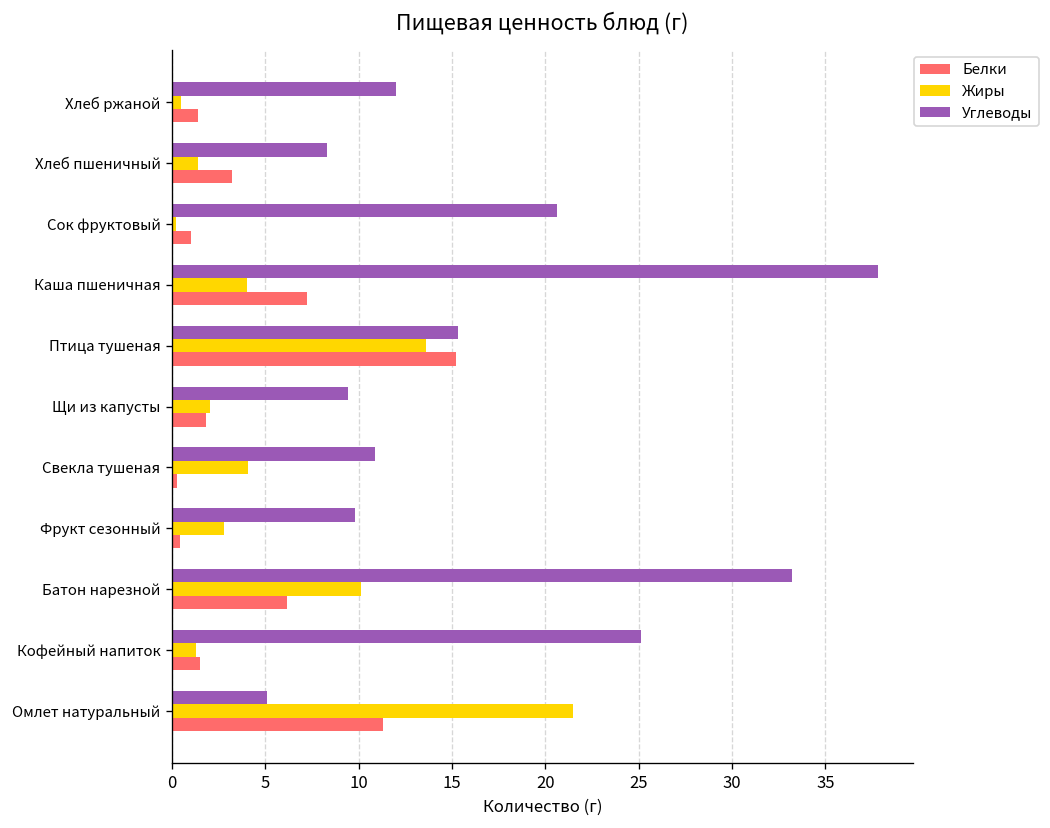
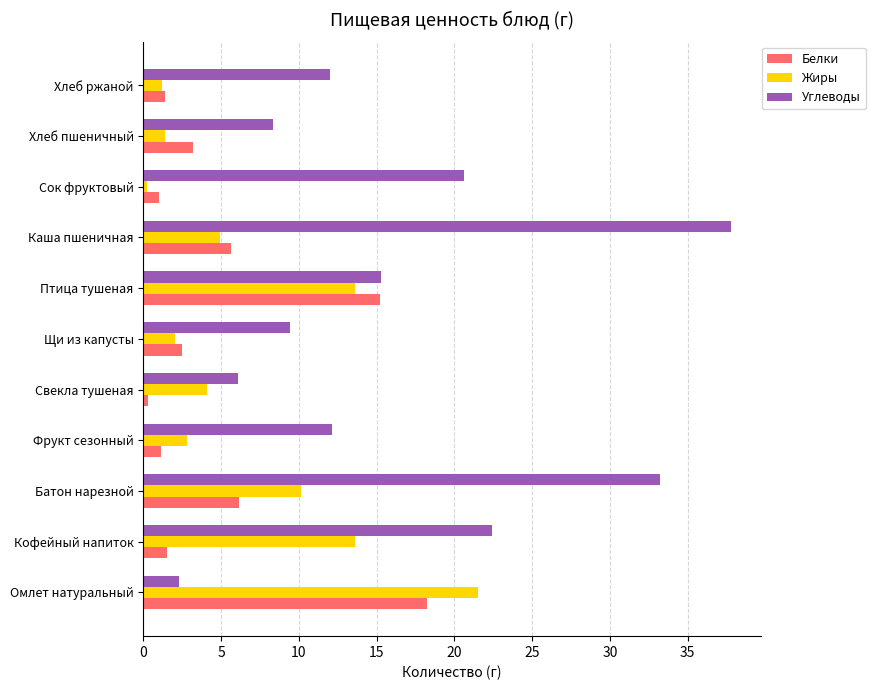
Жиры, Хлеб ржаной: 0.5 -> 1.2
Жиры, Каша пшеничная: 4.0 -> 4.9
Белки, Каша пшеничная: 7.2 -> 5.6
Белки, Щи из капусты: 1.8 -> 2.5
Углеводы, Свекла тушеная: 10.9 -> 6.1
Углеводы, Фрукт сезонный: 9.8 -> 12.1
Белки, Фрукт сезонный: 0.4 -> 1.1
Углеводы, Кофейный напиток: 25.1 -> 22.4
Жиры, Кофейный напиток: 1.3 -> 13.6
Углеводы, Омлет натуральный: 5.1 -> 2.3
Белки, Омлет натуральный: 11.3 -> 18.2
